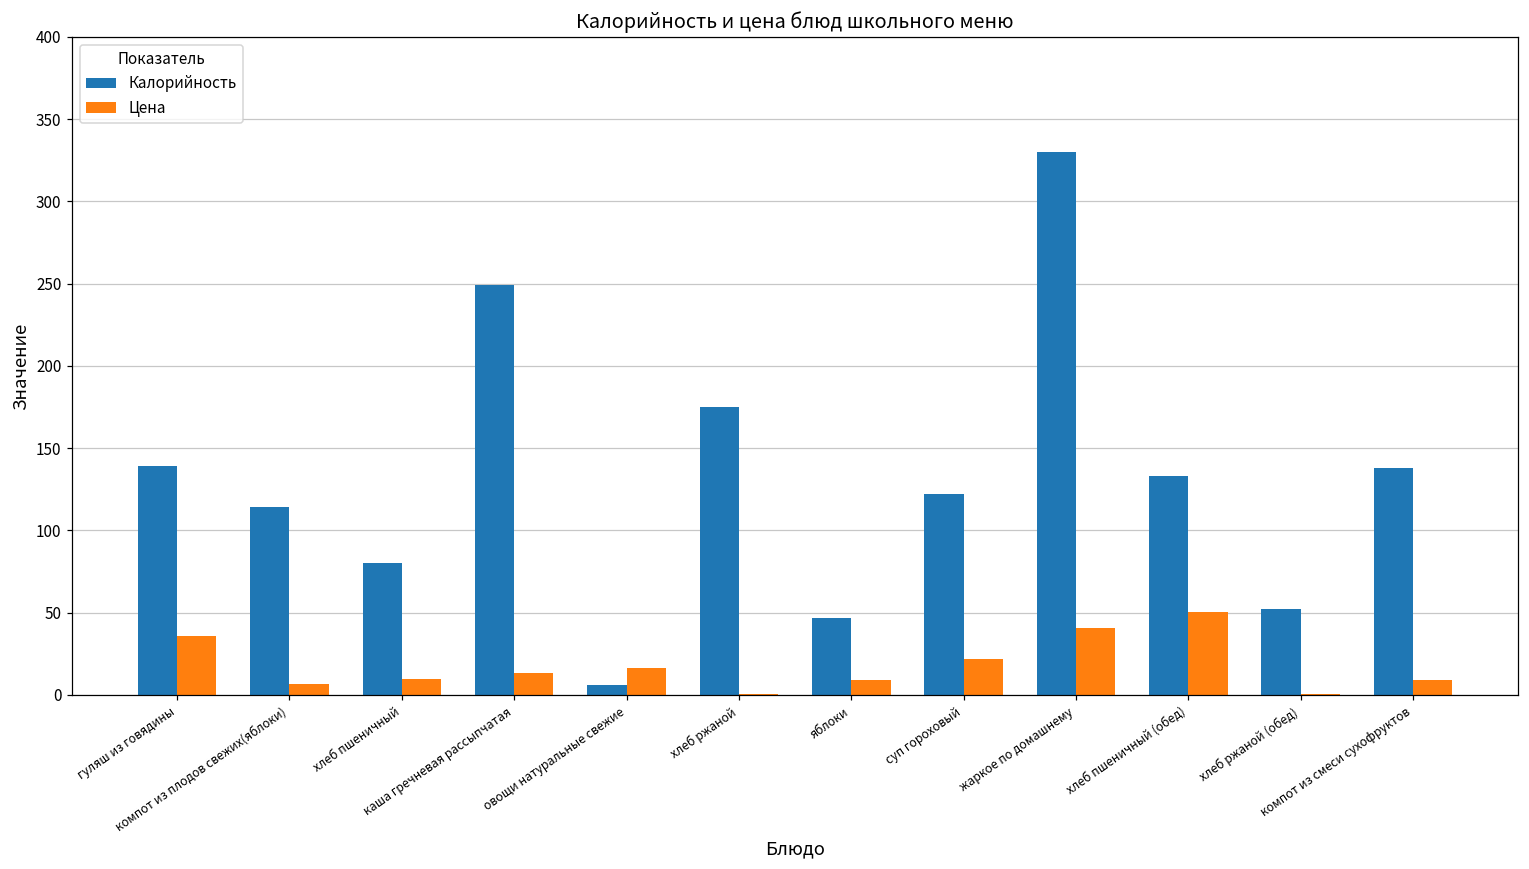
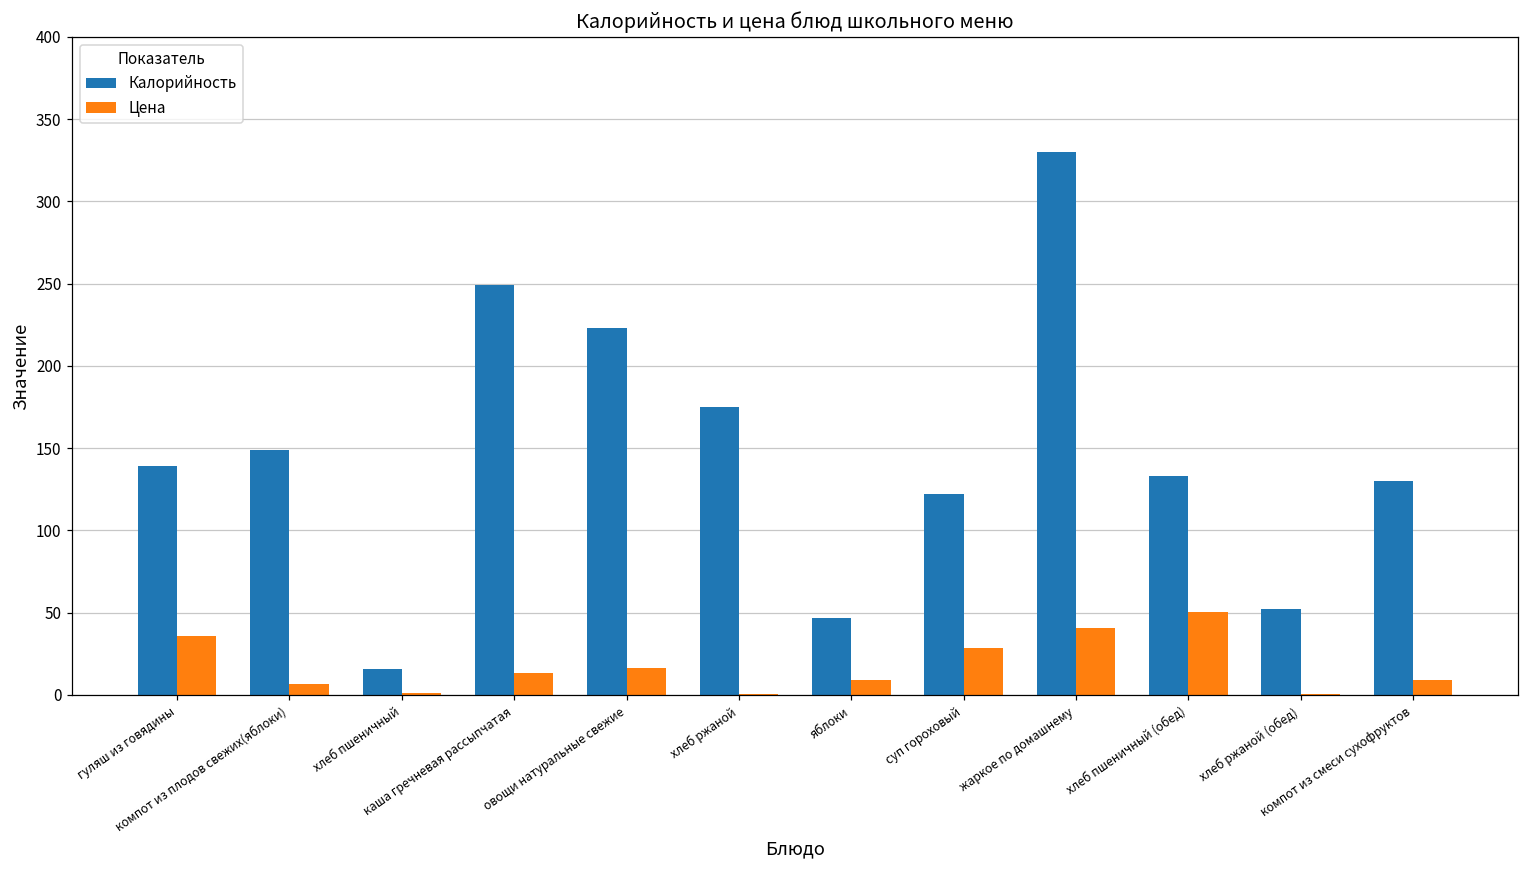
Калорийность, компот из плодов свежих(яблоки): 114 -> 149
Калорийность, хлеб пшеничный: 80 -> 16
Цена, хлеб пшеничный: 10 -> 1
Калорийность, овощи натуральные свежие: 6 -> 223
Цена, суп гороховый: 22 -> 28
Калорийность, компот из смеси сухофруктов: 138 -> 130
